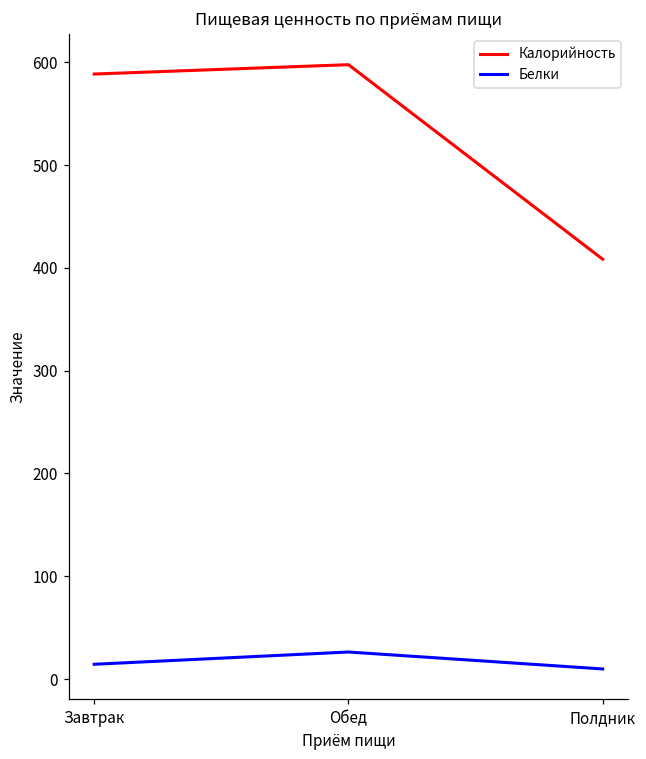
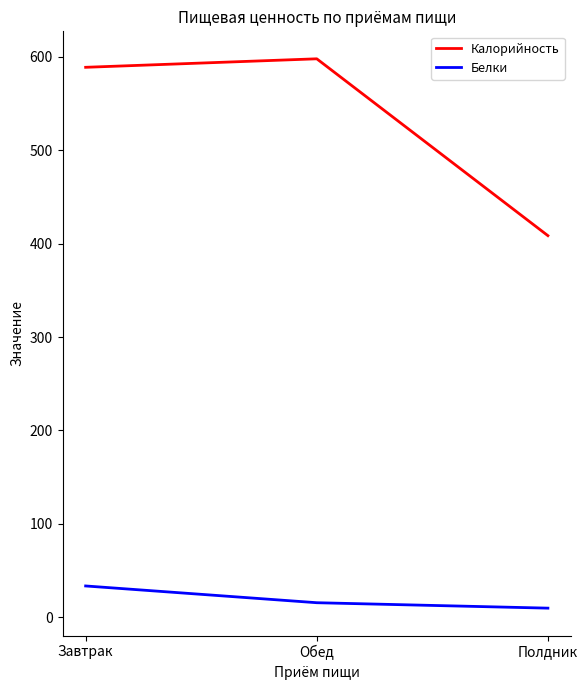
Белки, Завтрак: 10 -> 30
Белки, Обед: 30 -> 20
